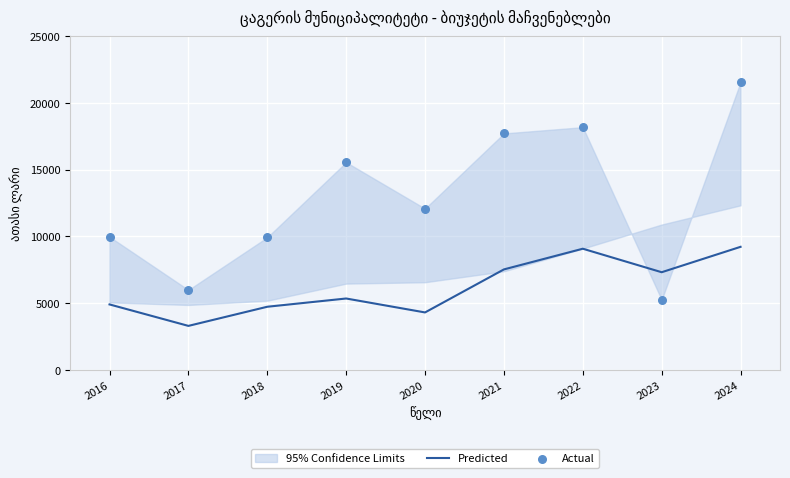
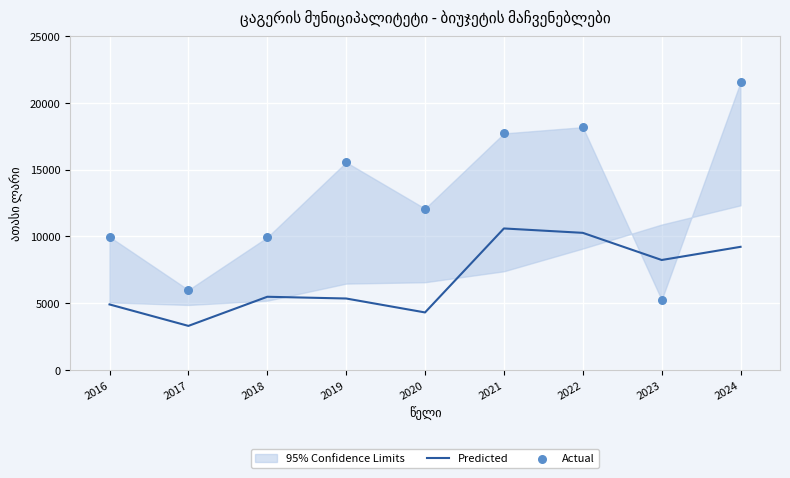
Predicted, 2018: 4700 -> 5500
Predicted, 2021: 7500 -> 10600
Predicted, 2022: 9100 -> 10300
Predicted, 2023: 7300 -> 8200
